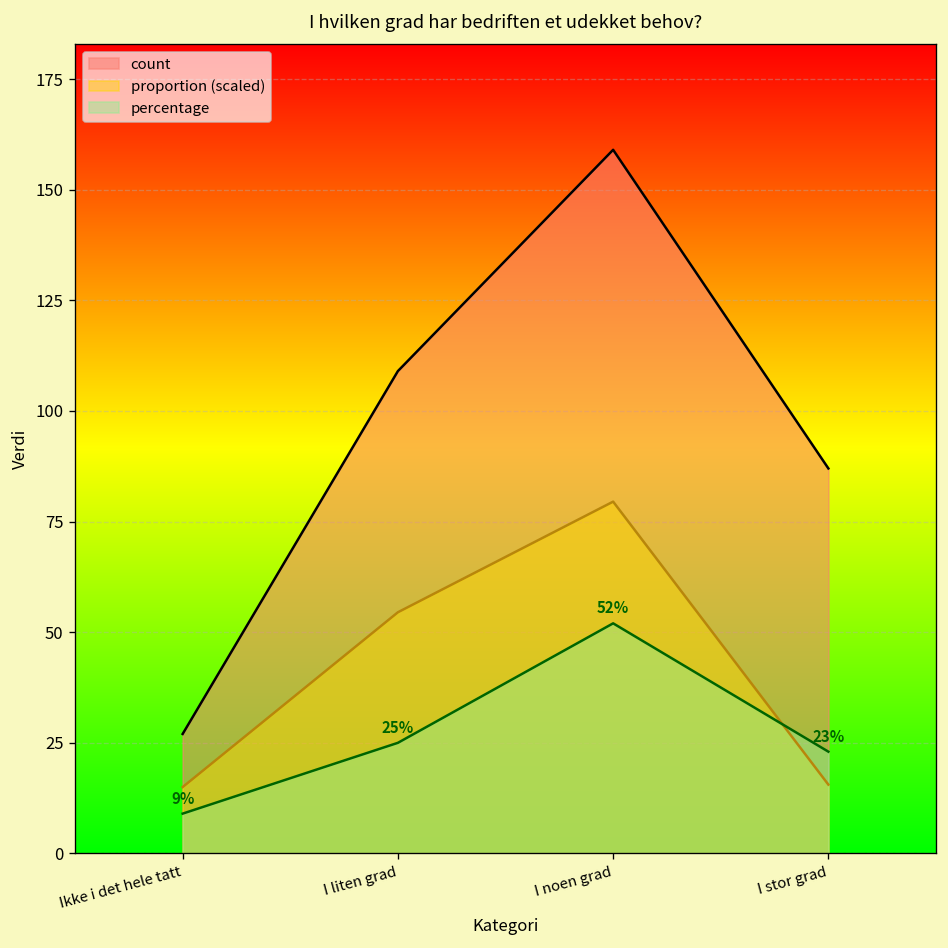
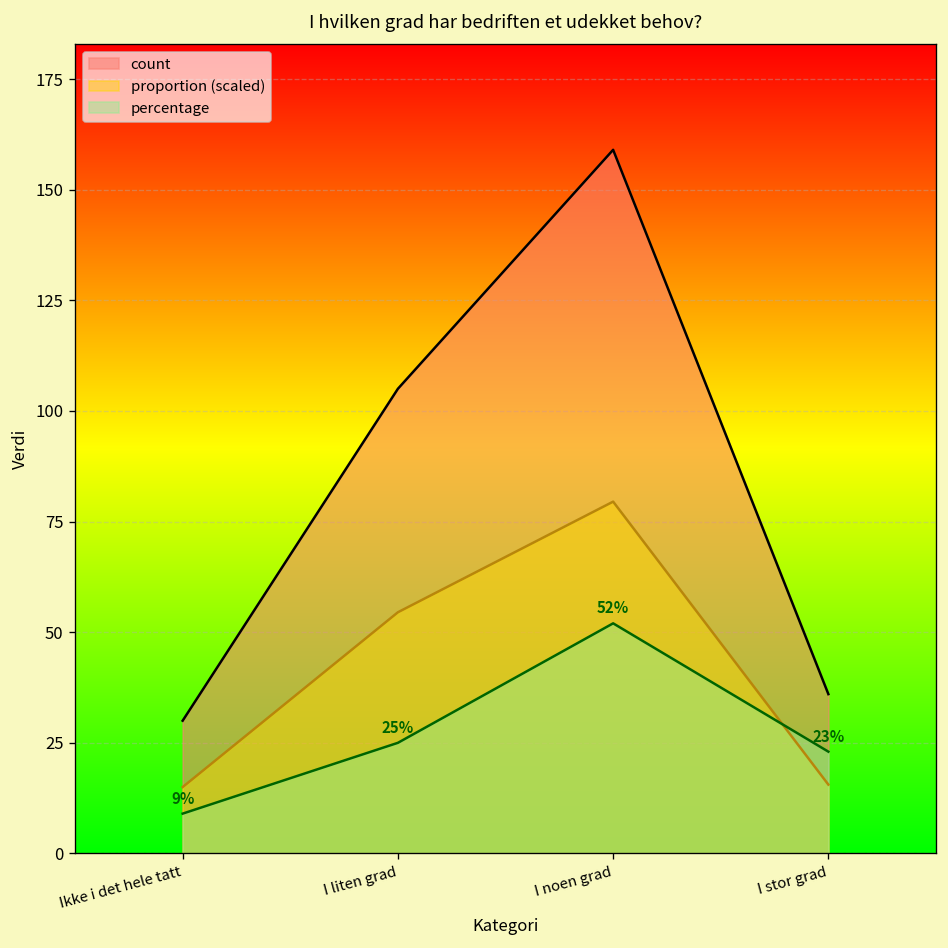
count, Ikke i det hele tatt: 27 -> 30
count, I liten grad: 109 -> 105
count, I stor grad: 87 -> 36
